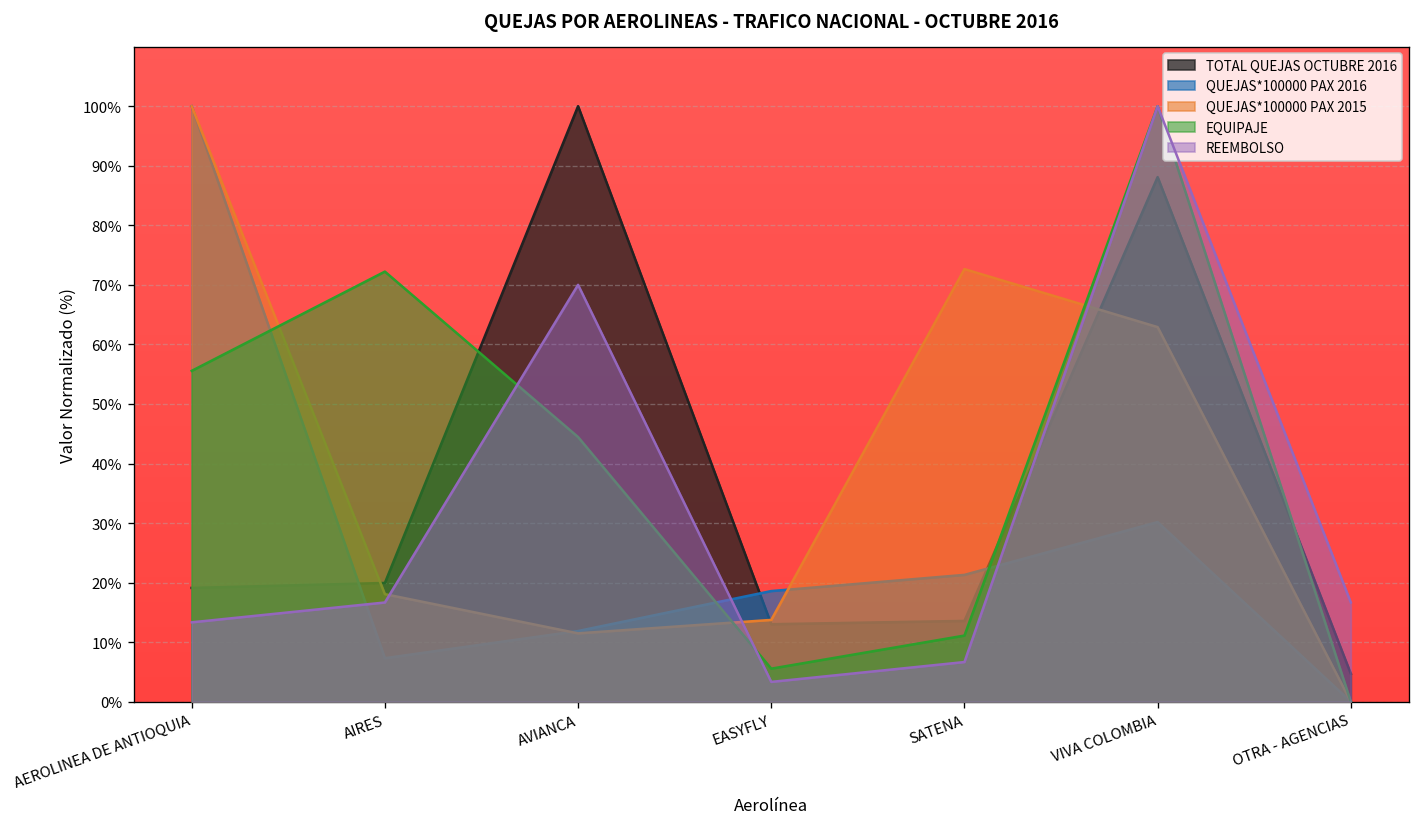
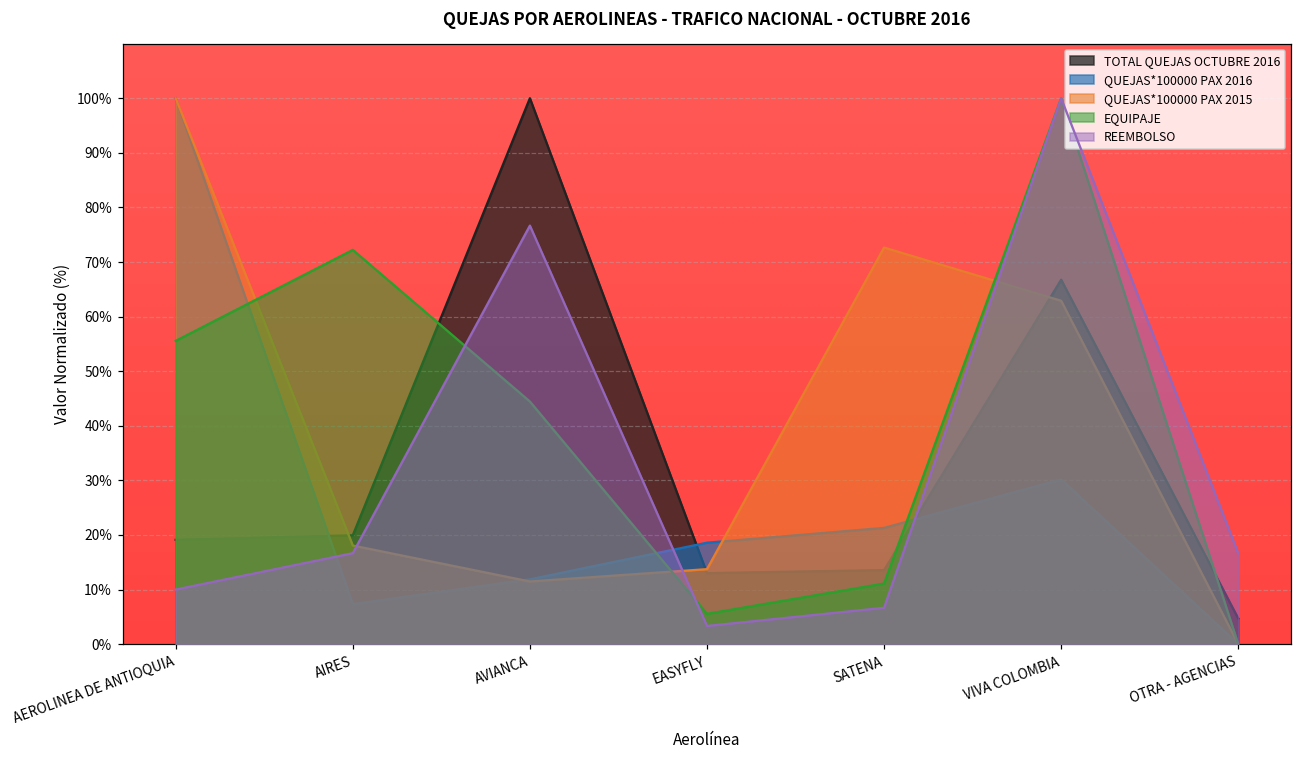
REEMBOLSO, AEROLINEA DE ANTIOQUIA: 13% -> 10%
REEMBOLSO, AVIANCA: 70% -> 77%
TOTAL QUEJAS OCTUBRE 2016, VIVA COLOMBIA: 88% -> 67%
